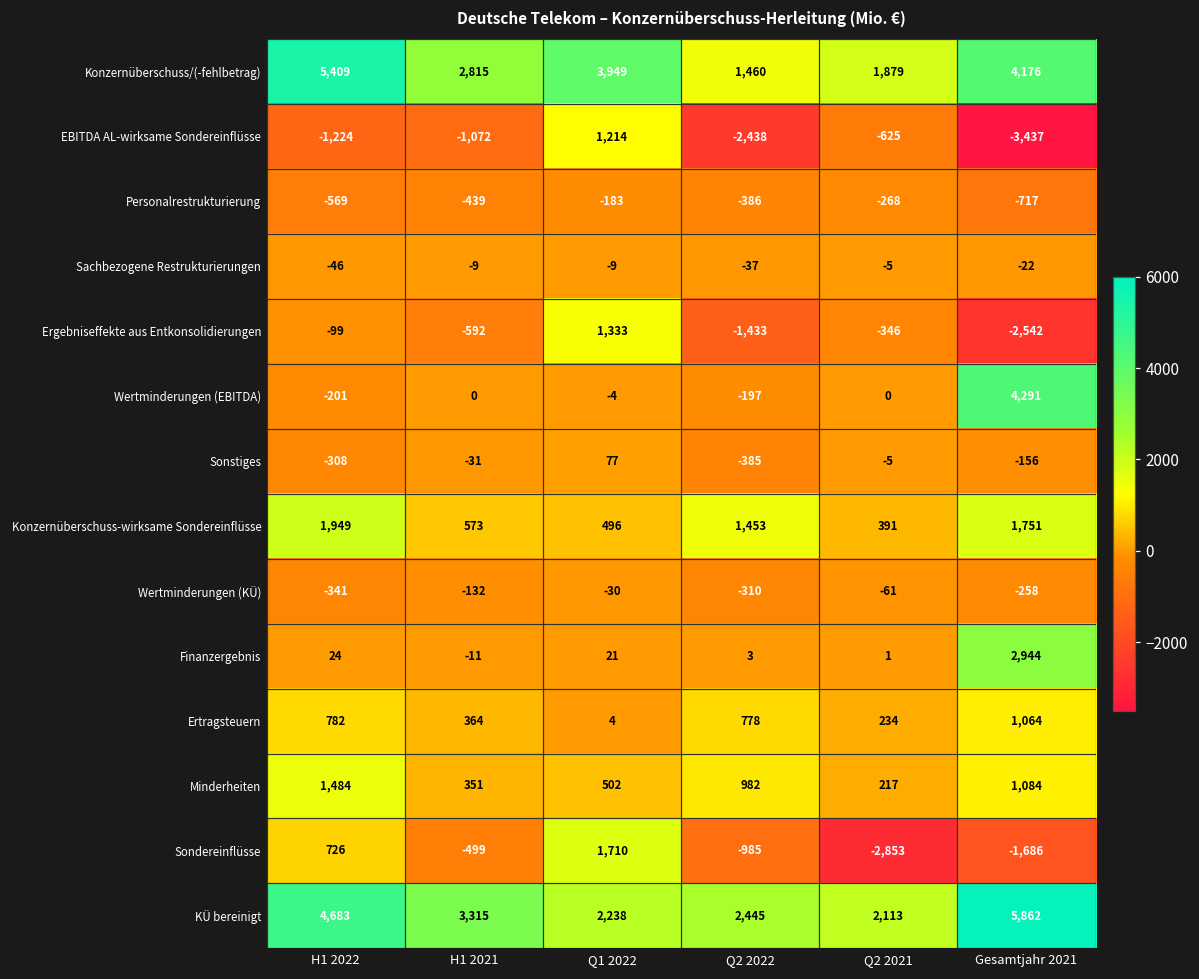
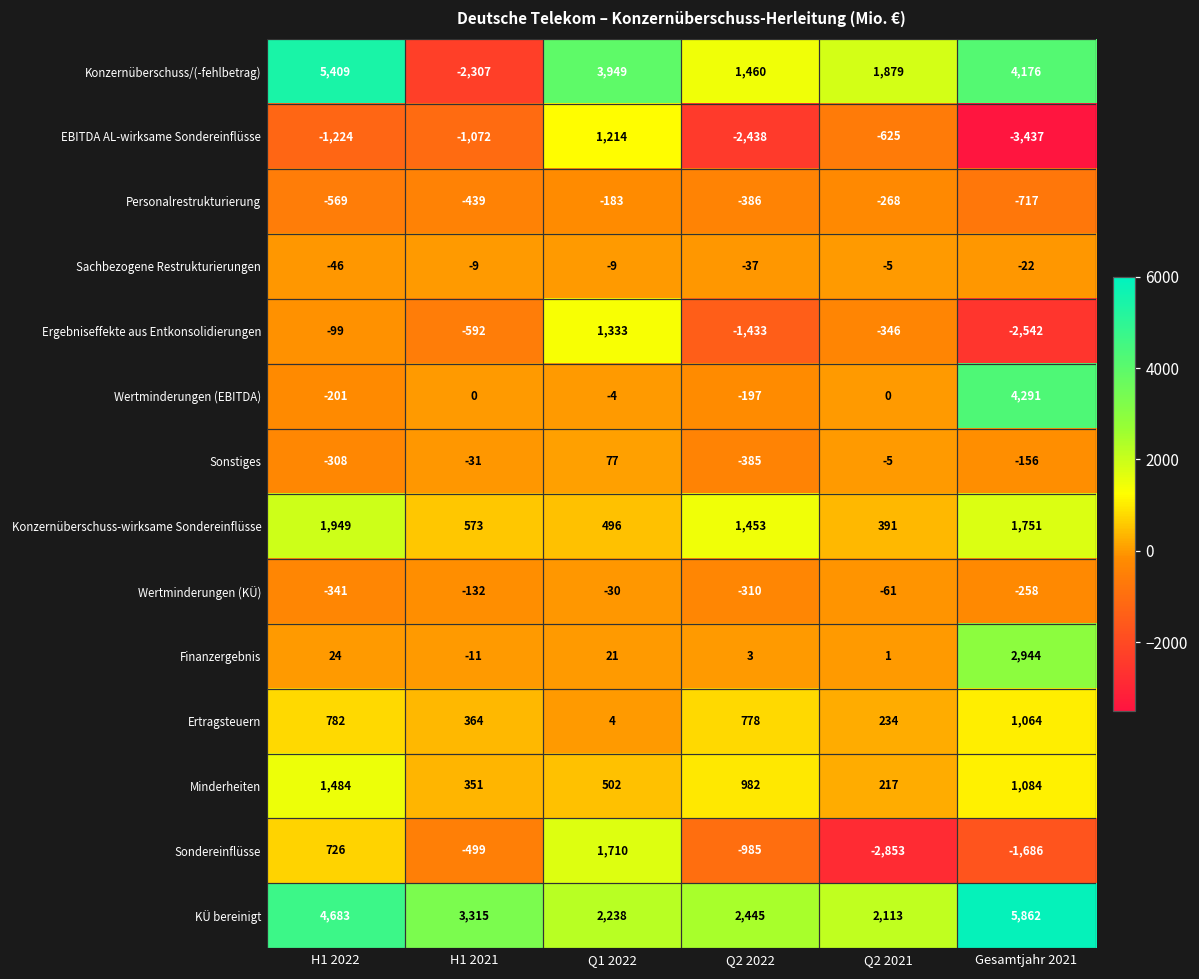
Konzernüberschuss/(-fehlbetrag), H1 2021: 2,815 -> -2,307
